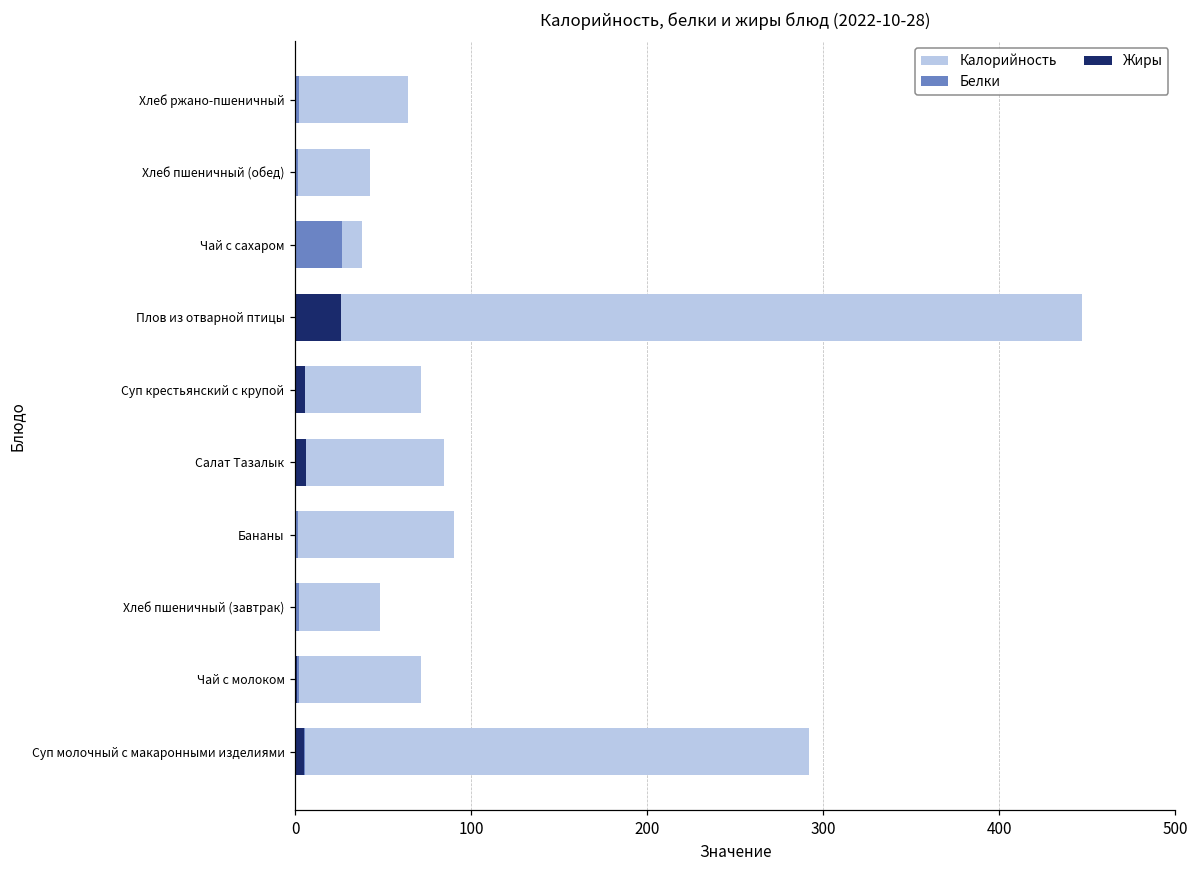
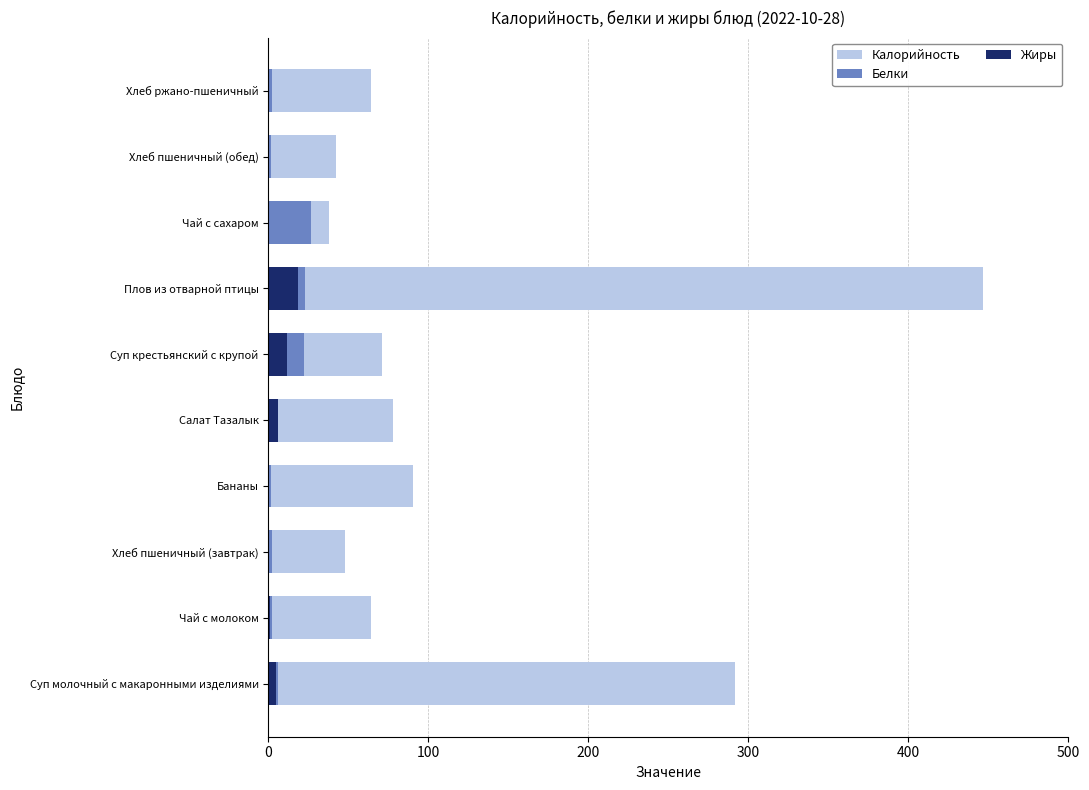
Жиры, Плов из отварной птицы: 26 -> 19
Белки, Суп крестьянский с крупой: 3 -> 22
Жиры, Суп крестьянский с крупой: 5 -> 12
Калорийность, Салат Тазалык: 84 -> 78
Калорийность, Чай с молоком: 71 -> 64
